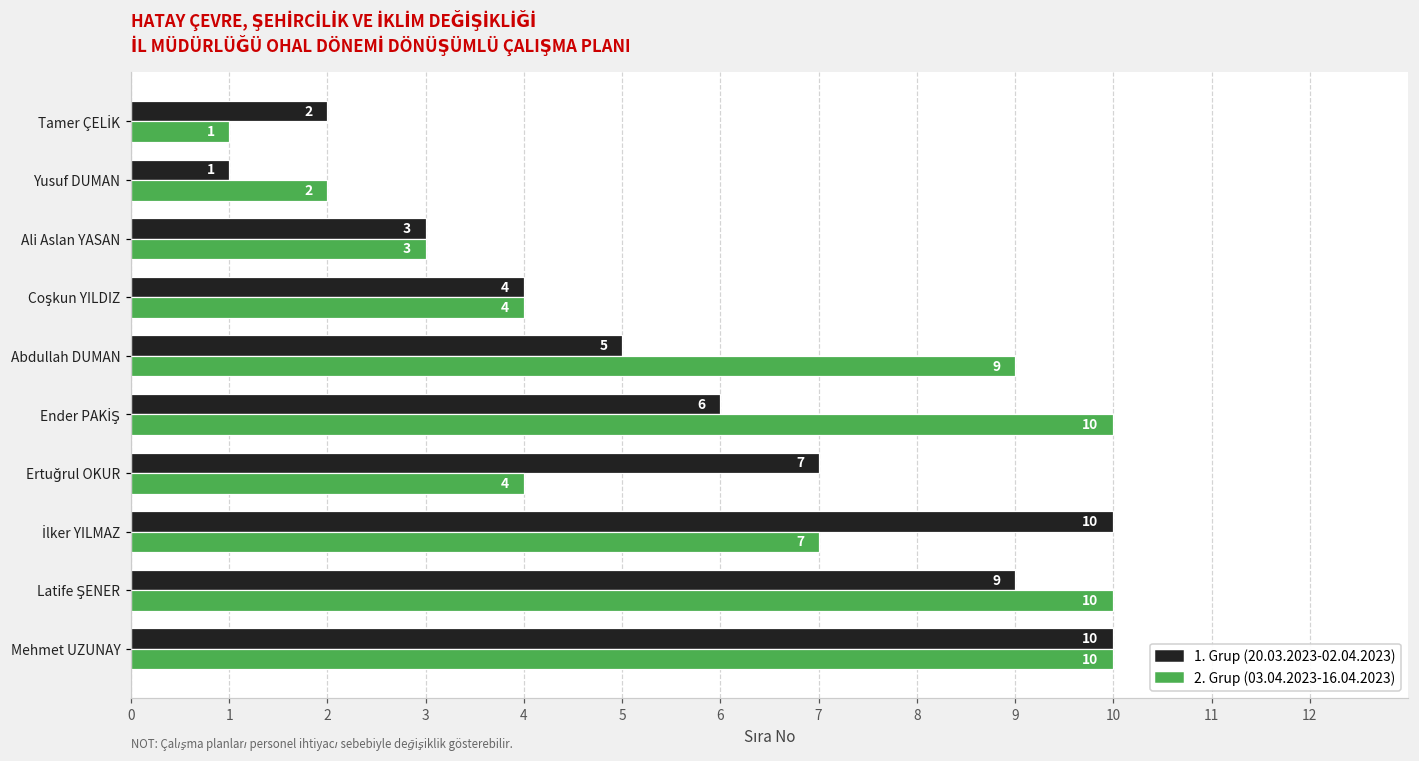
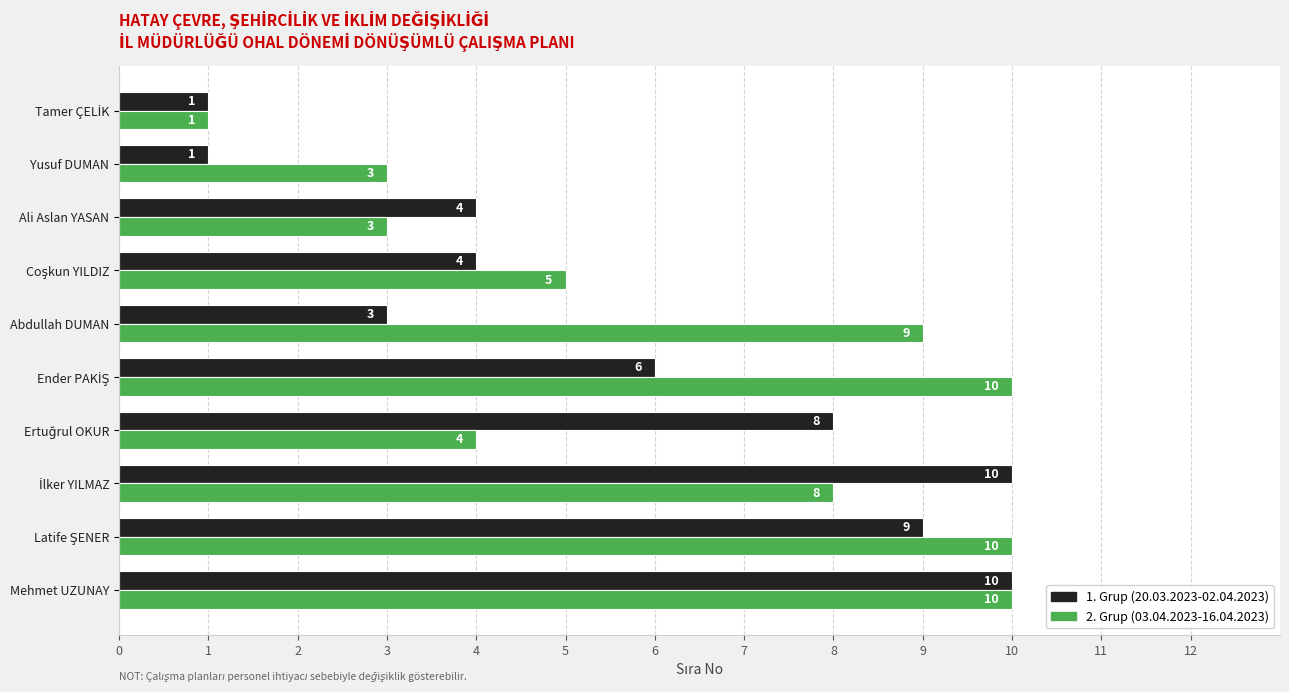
1. Grup (20.03.2023-02.04.2023), Tamer ÇELİK: 2 -> 1
2. Grup (03.04.2023-16.04.2023), Yusuf DUMAN: 2 -> 3
1. Grup (20.03.2023-02.04.2023), Ali Aslan YASAN: 3 -> 4
2. Grup (03.04.2023-16.04.2023), Coşkun YILDIZ: 4 -> 5
1. Grup (20.03.2023-02.04.2023), Abdullah DUMAN: 5 -> 3
1. Grup (20.03.2023-02.04.2023), Ertuğrul OKUR: 7 -> 8
2. Grup (03.04.2023-16.04.2023), İlker YILMAZ: 7 -> 8
